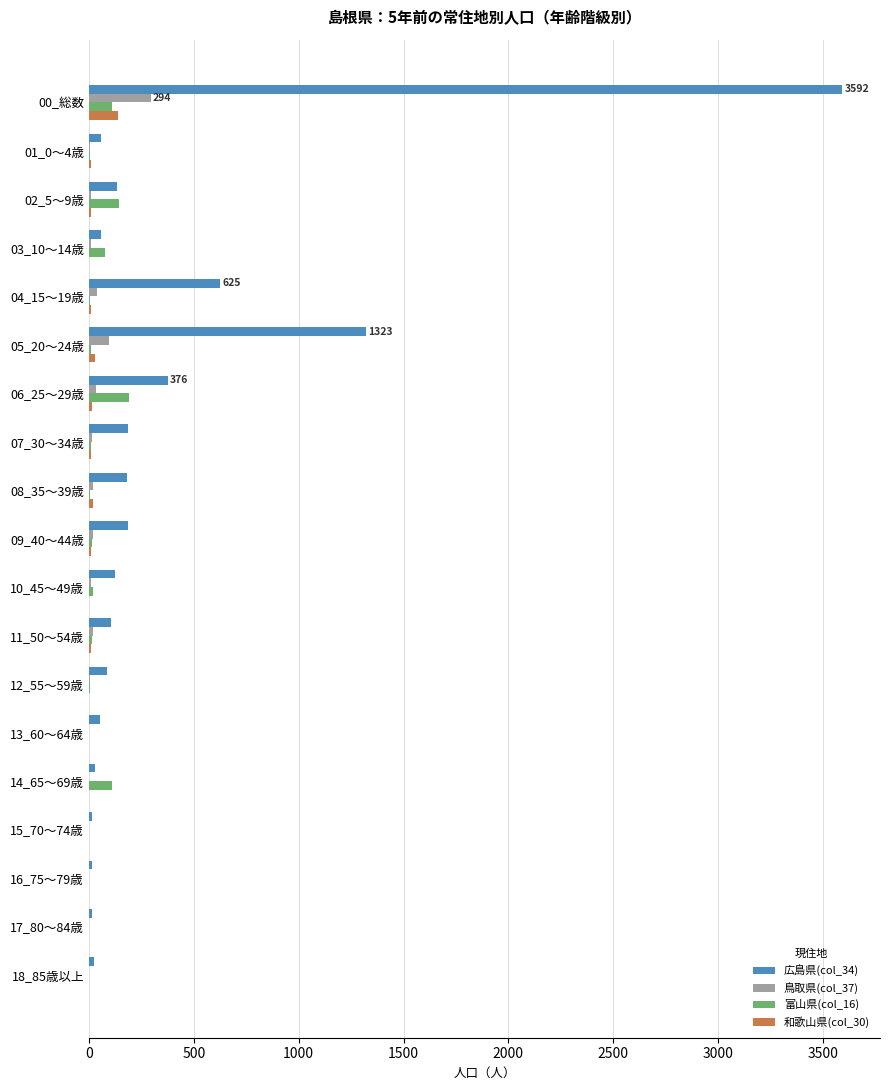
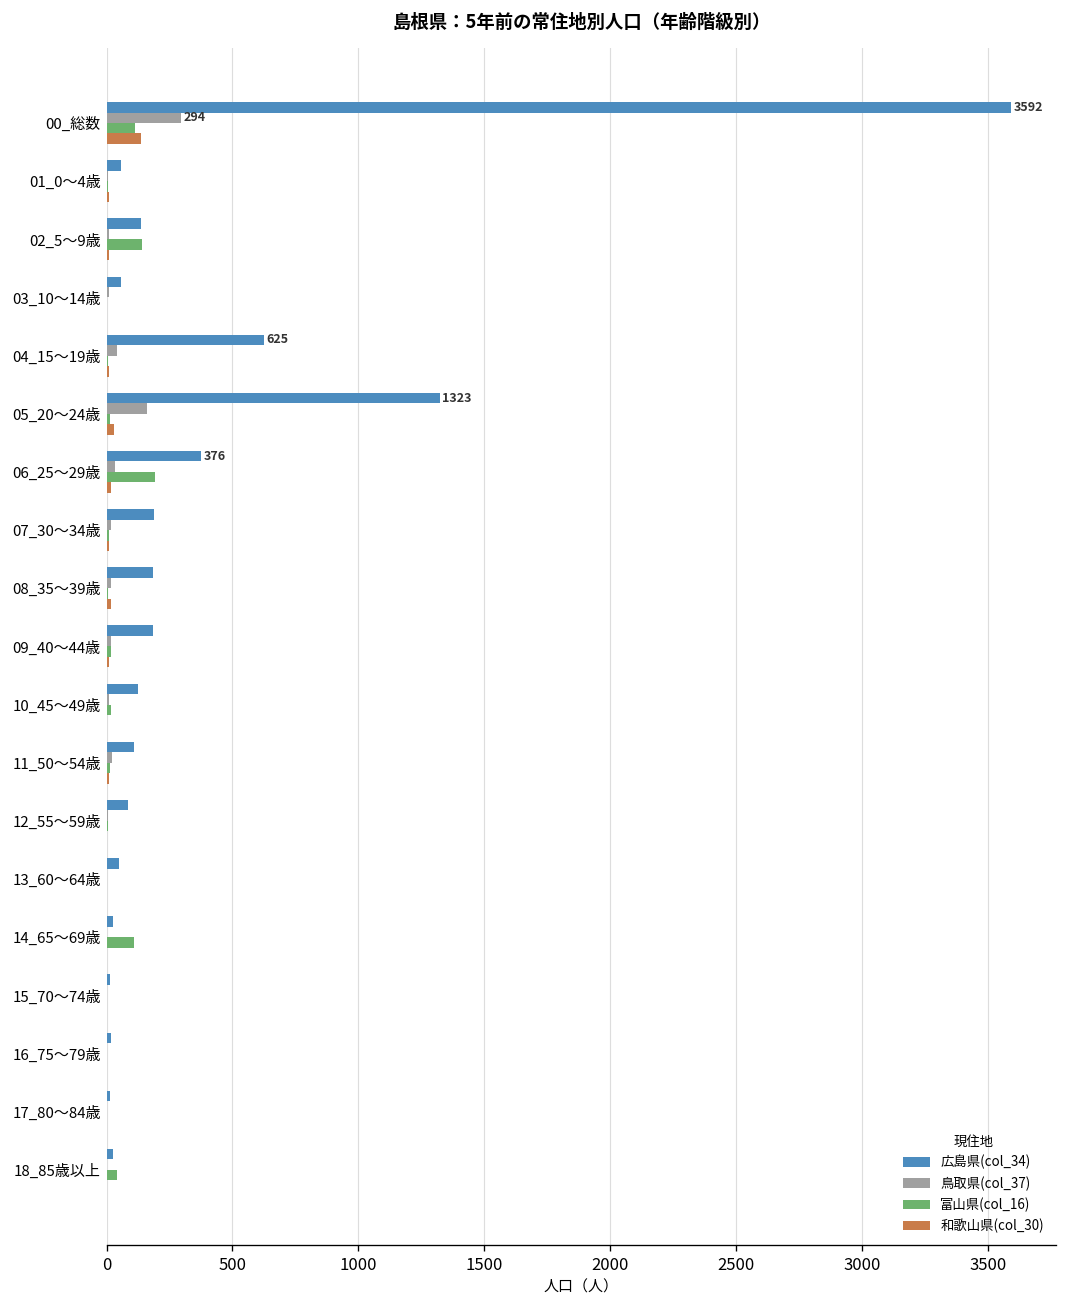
富山県(col_16), 03_10～14歳: 80 -> 0
鳥取県(col_37), 05_20～24歳: 100 -> 160
富山県(col_16), 18_85歳以上: 0 -> 40
